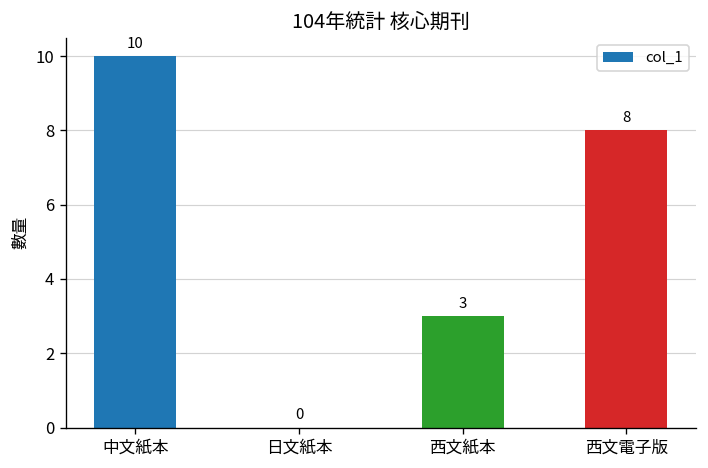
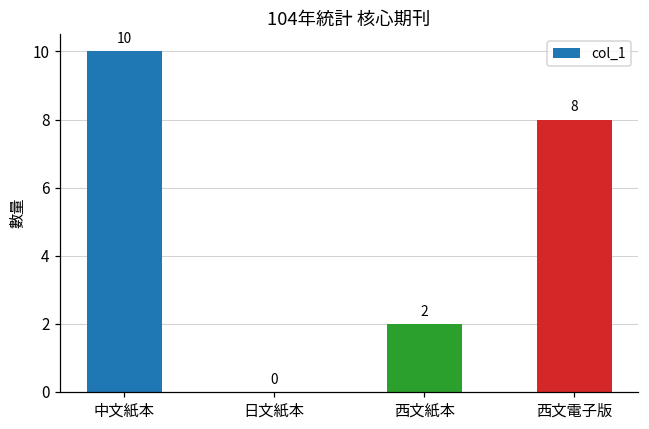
西文紙本: 3 -> 2
